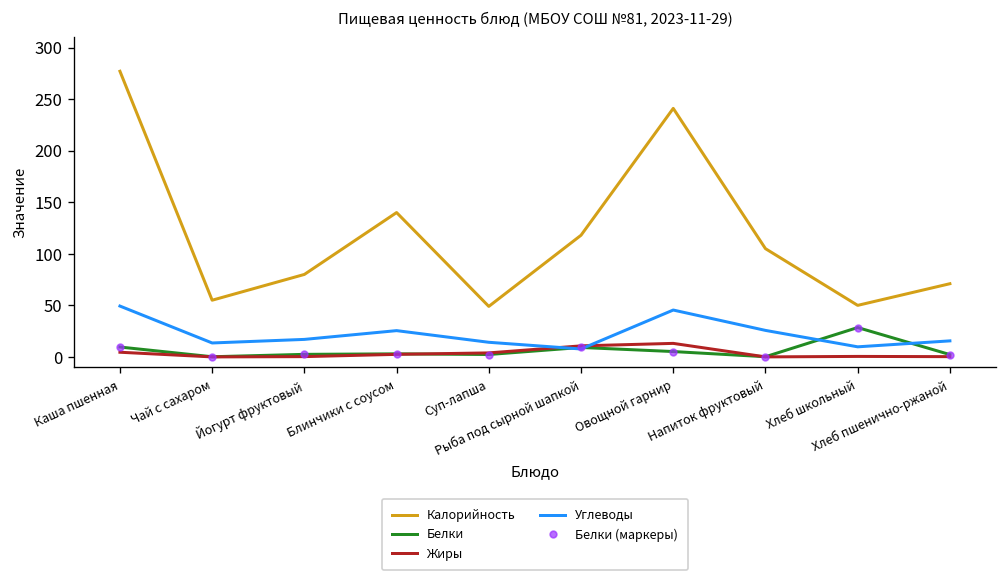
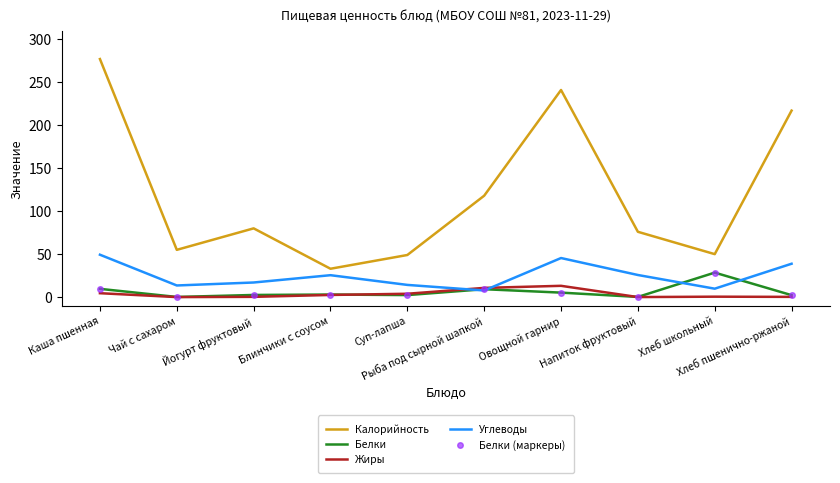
Калорийность, Блинчики с соусом: 140 -> 30
Калорийность, Напиток фруктовый: 110 -> 80
Калорийность, Хлеб пшенично-ржаной: 70 -> 220
Углеводы, Хлеб пшенично-ржаной: 20 -> 40
